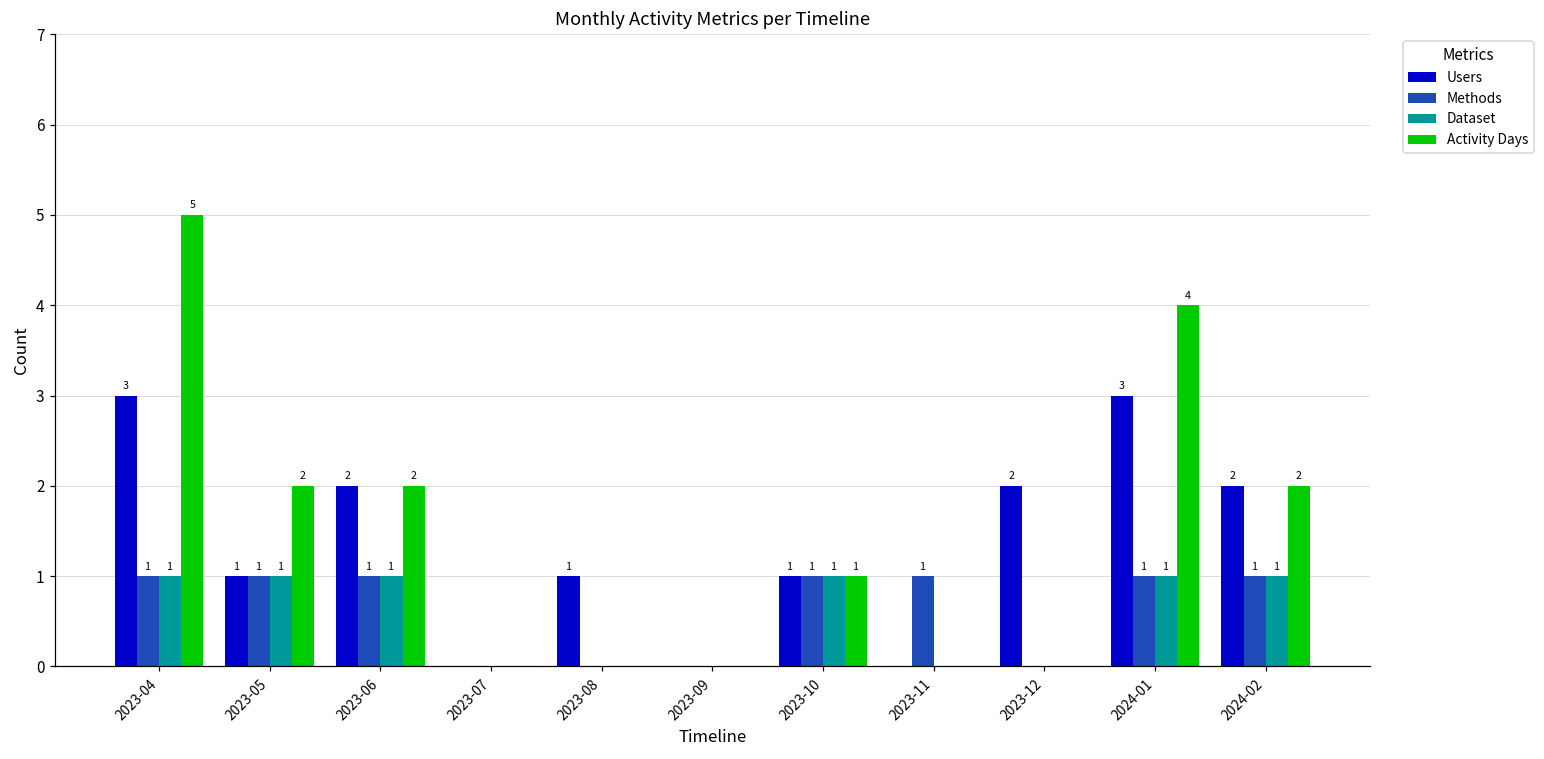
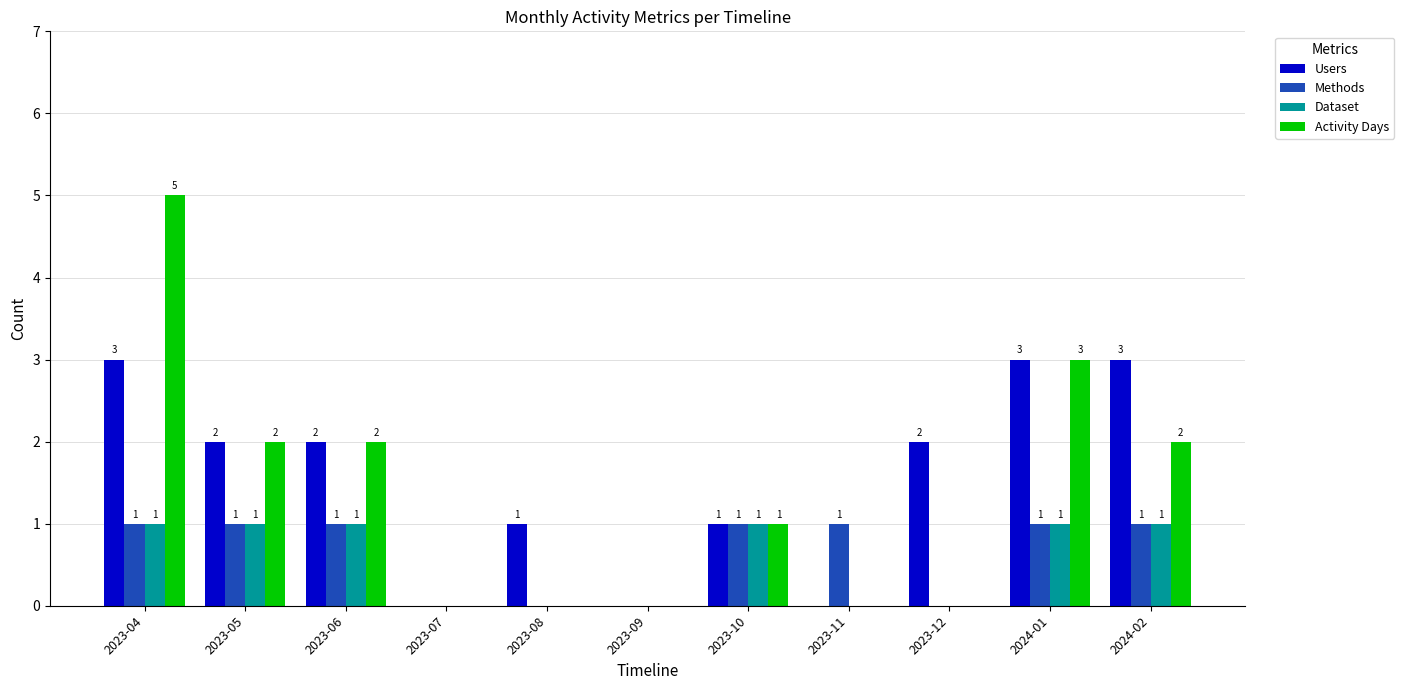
Users, 2023-05: 1 -> 2
Activity Days, 2024-01: 4 -> 3
Users, 2024-02: 2 -> 3
